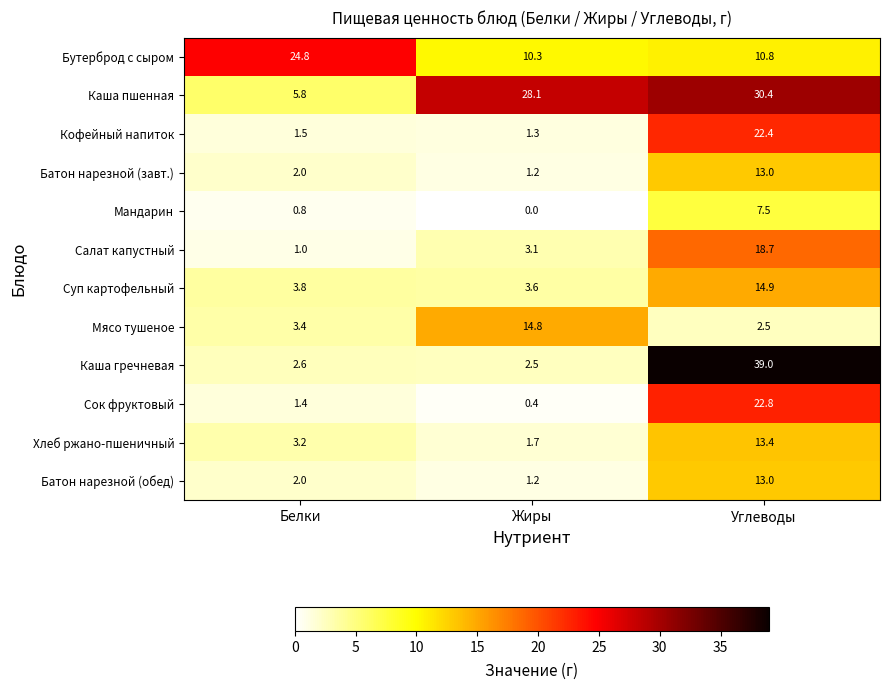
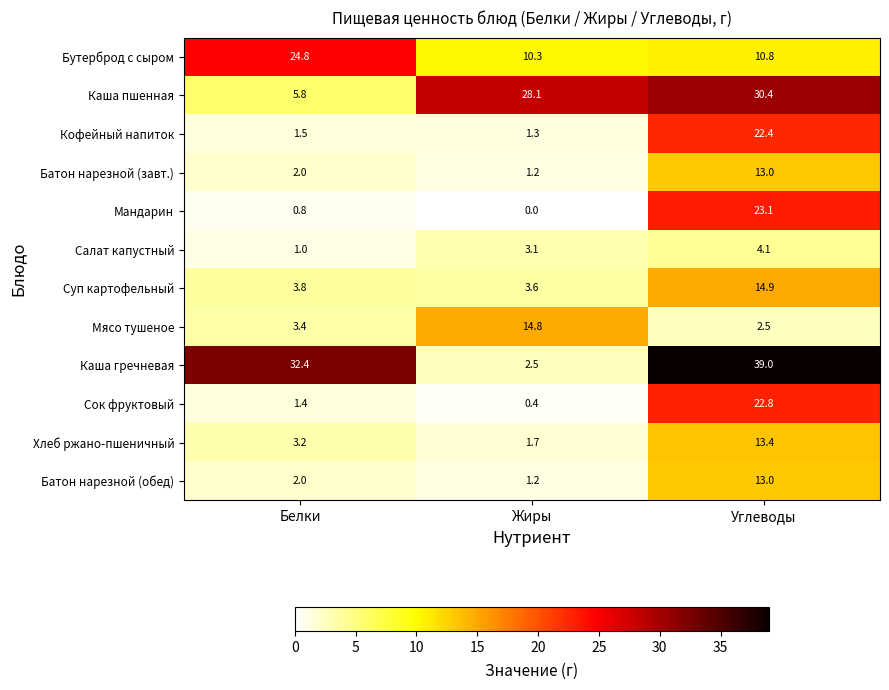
Мандарин, Углеводы: 7.5 -> 23.1
Салат капустный, Углеводы: 18.7 -> 4.1
Каша гречневая, Белки: 2.6 -> 32.4
